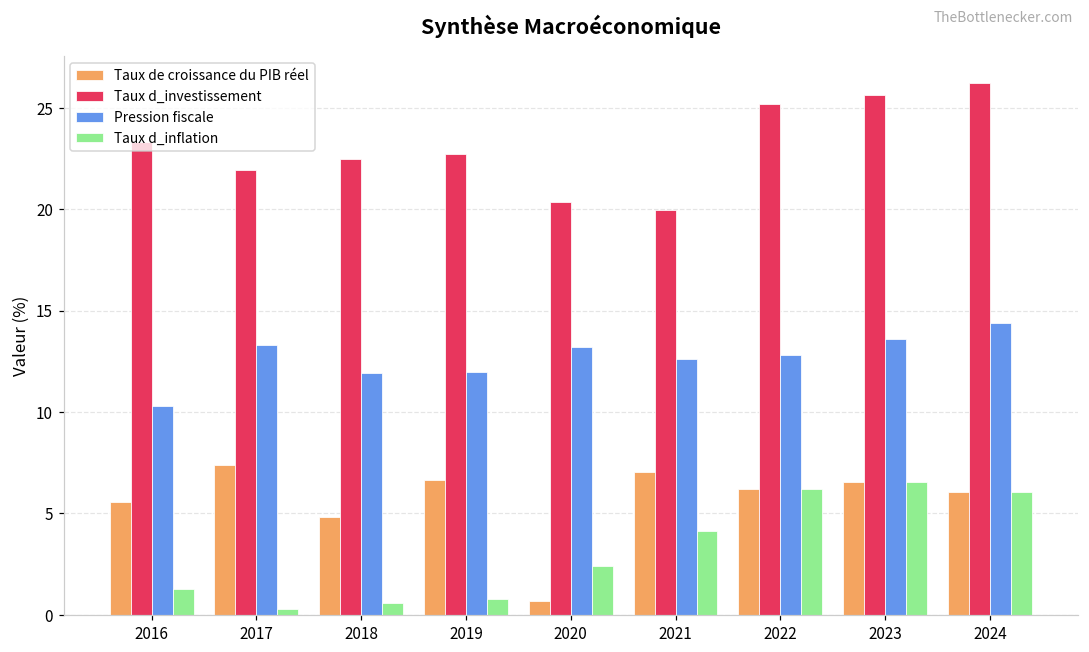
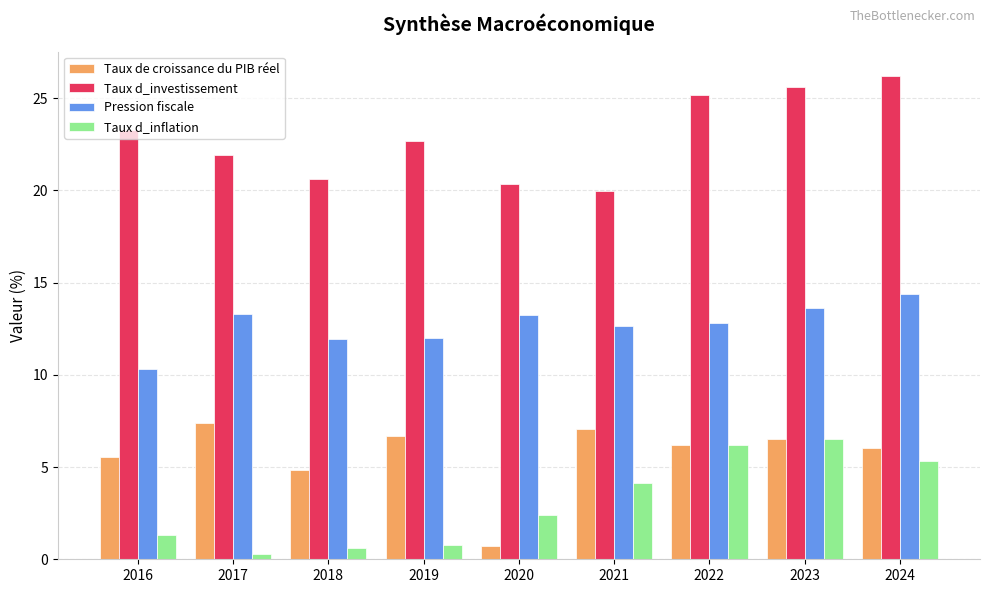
Taux d_investissement, 2018: 22.5 -> 20.6
Taux d_inflation, 2024: 6.1 -> 5.3
